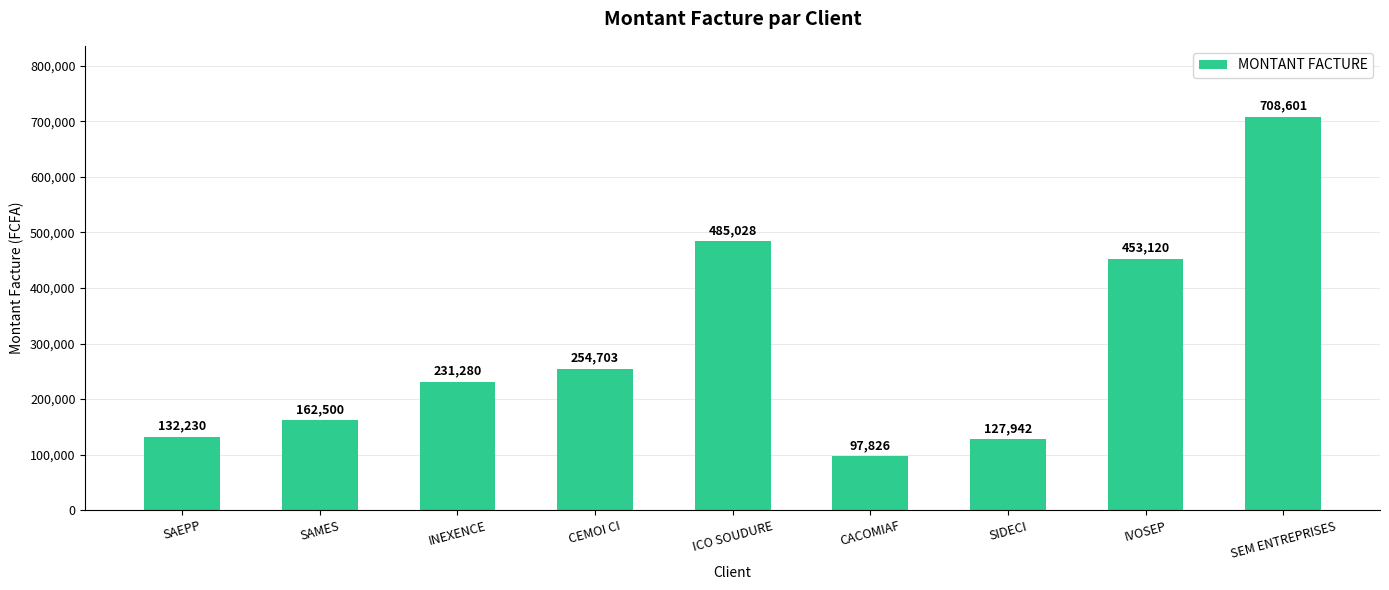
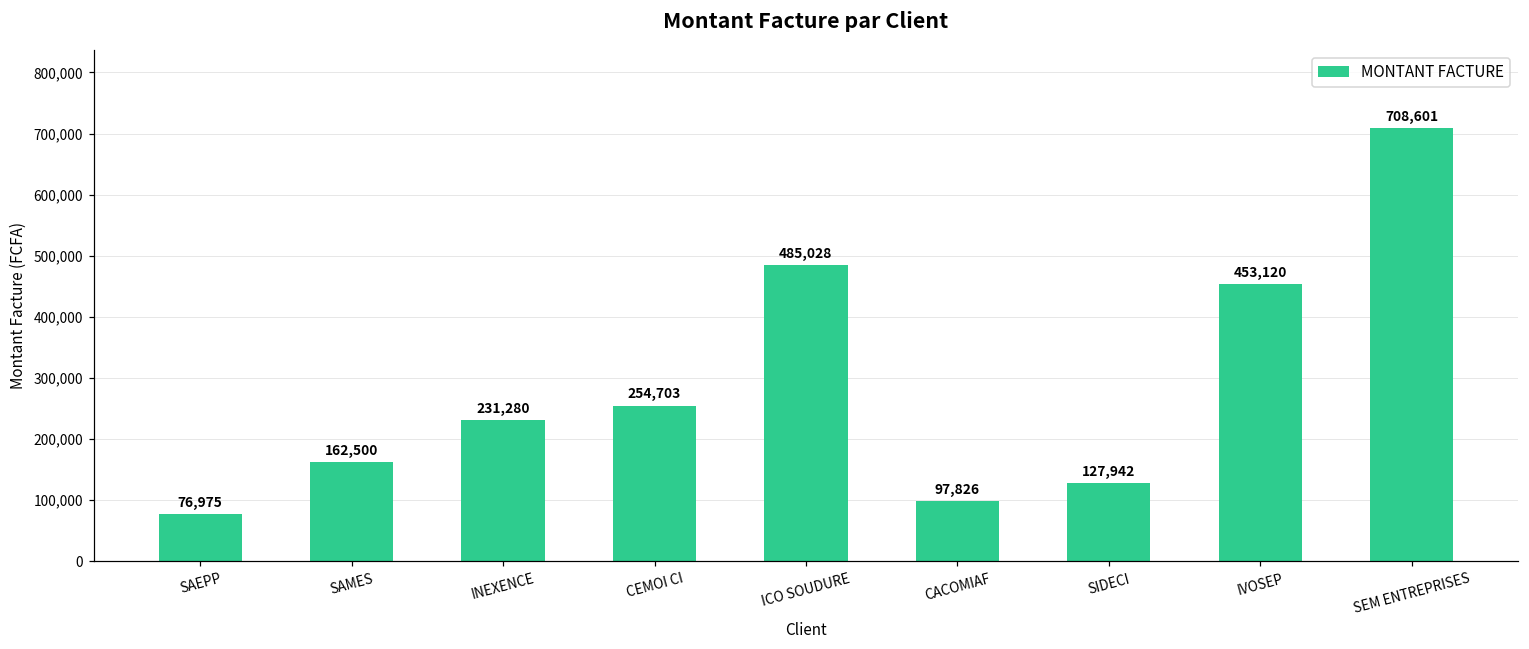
SAEPP: 132,230 -> 76,975
